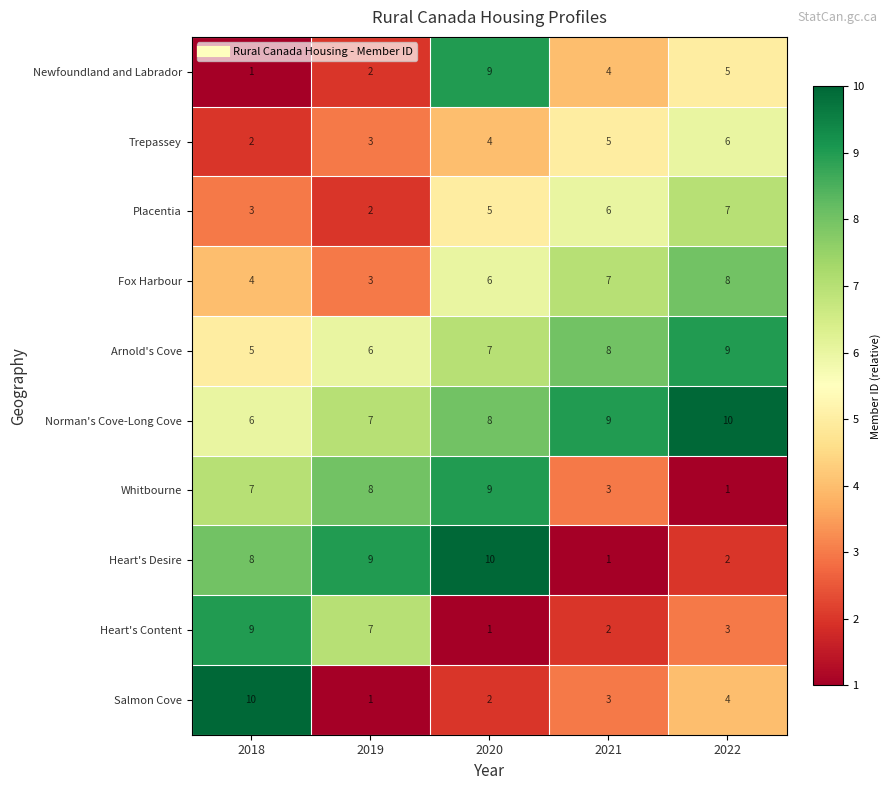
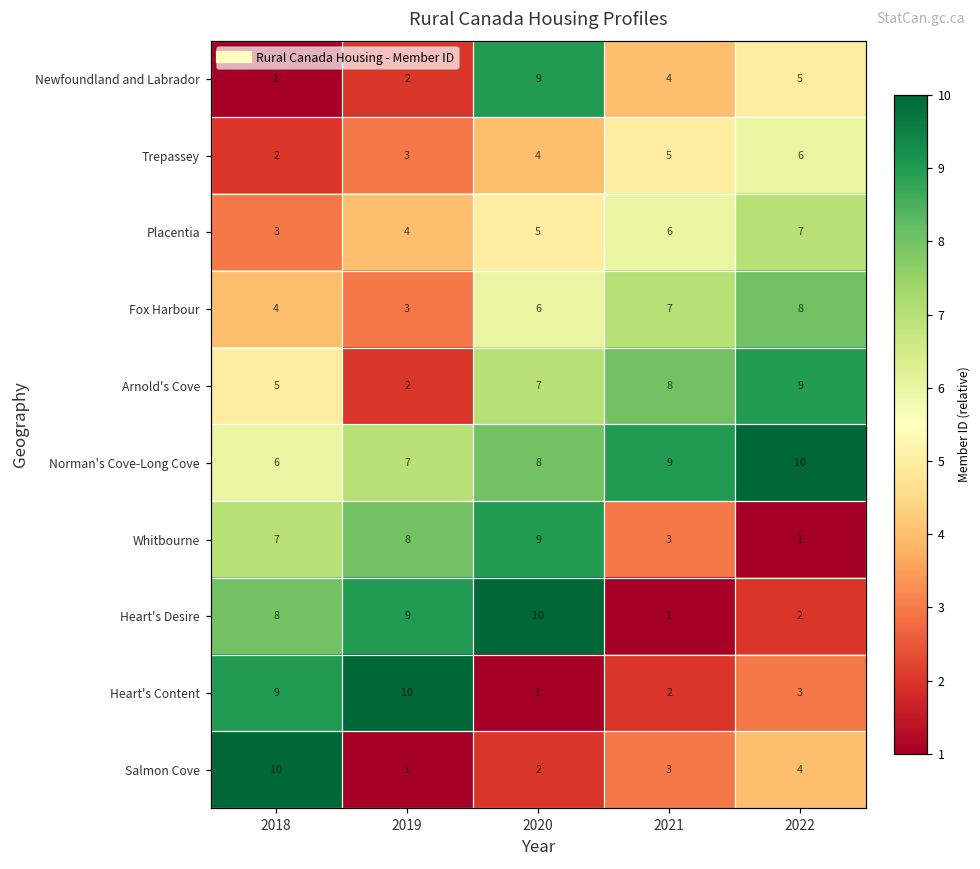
Placentia, 2019: 2 -> 4
Arnold's Cove, 2019: 6 -> 2
Heart's Content, 2019: 7 -> 10
